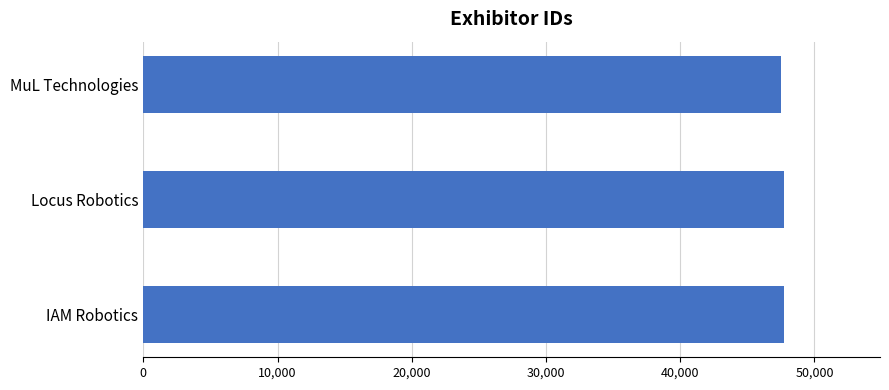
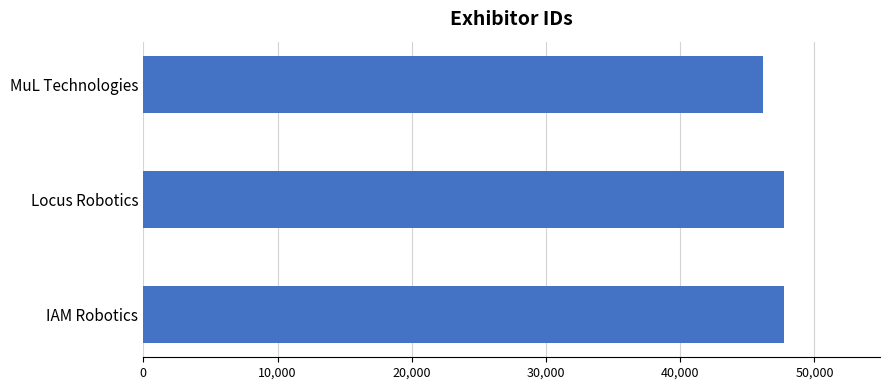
MuL Technologies: 47,500 -> 46,200
